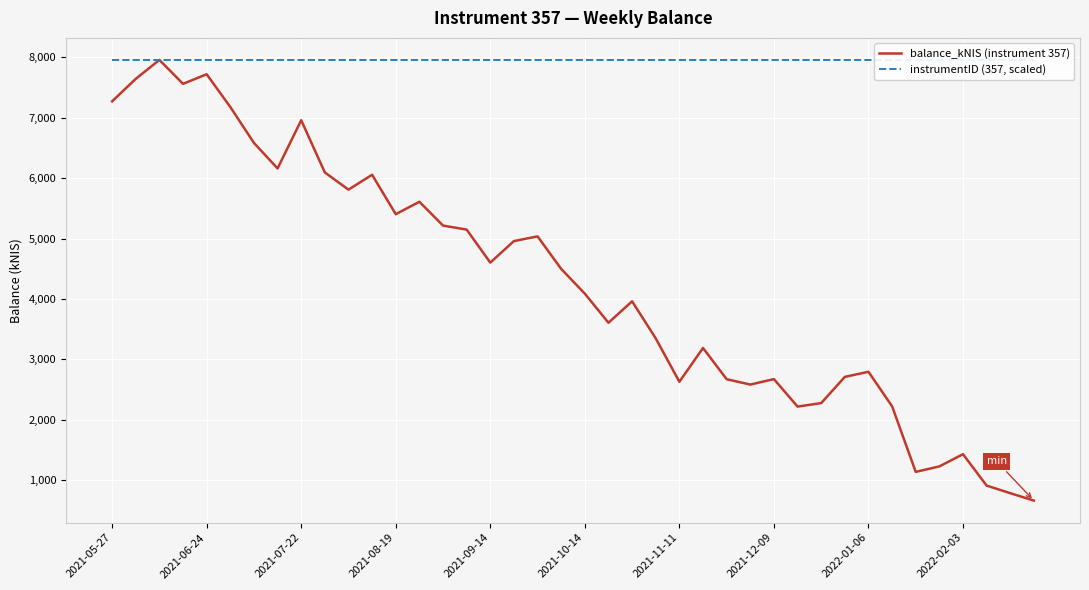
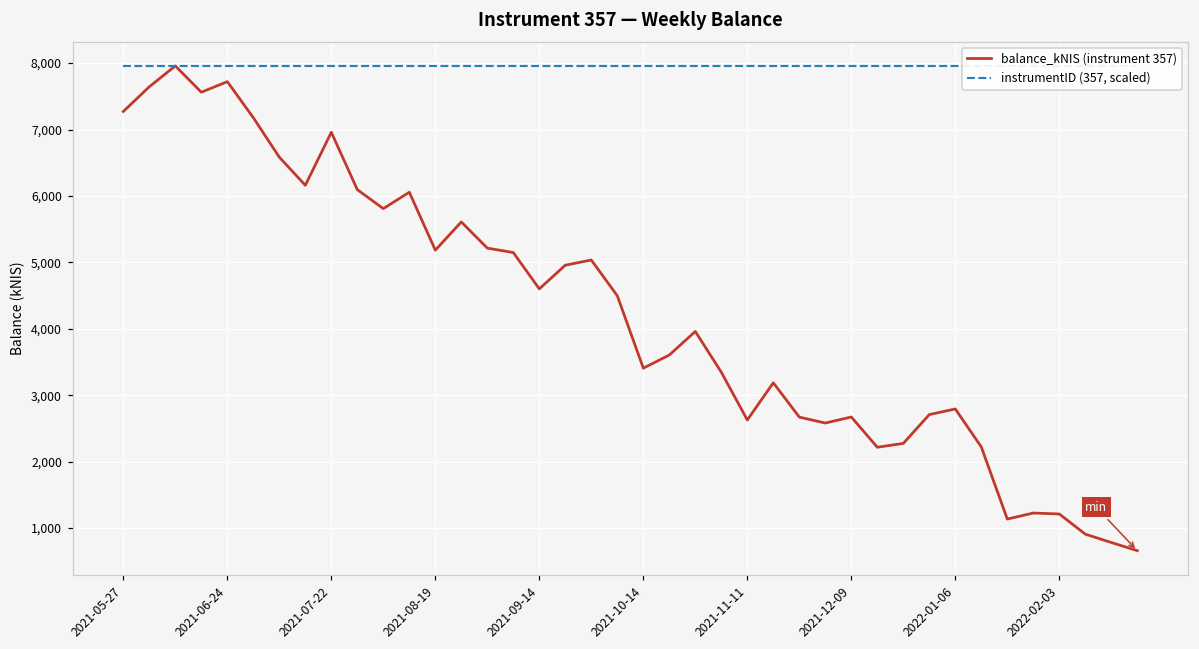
balance_kNIS (instrument 357), 2021-08-19: 5,400 -> 5,200
balance_kNIS (instrument 357), 2021-10-14: 4,100 -> 3,400
balance_kNIS (instrument 357), 2022-02-03: 1,400 -> 1,200
